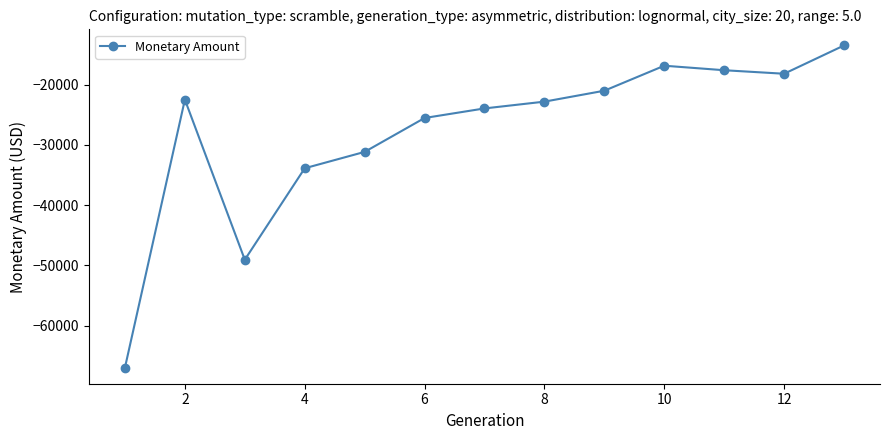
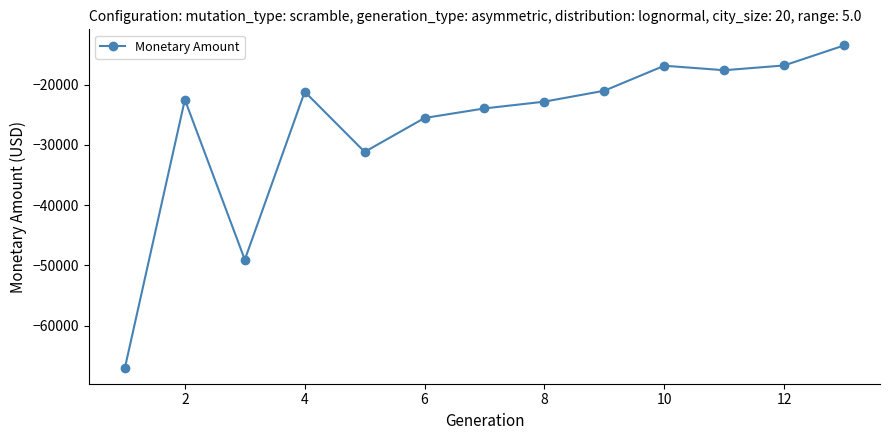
4: -34000 -> -21000
12: -18000 -> -17000
